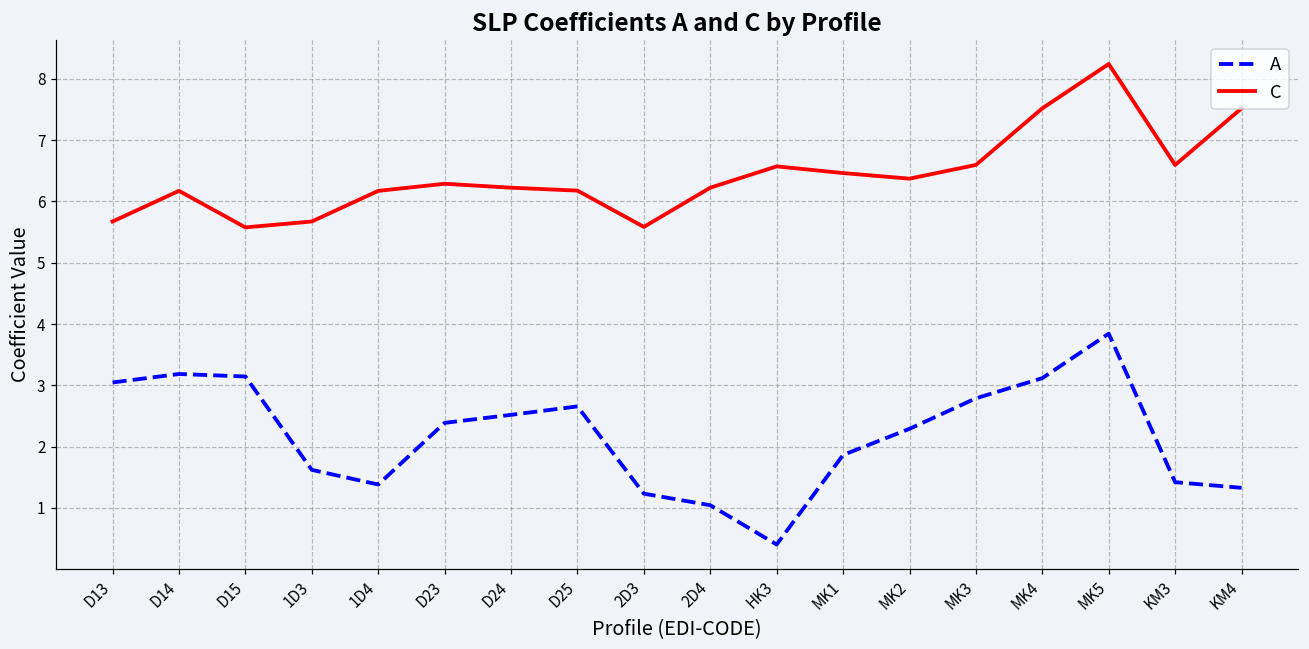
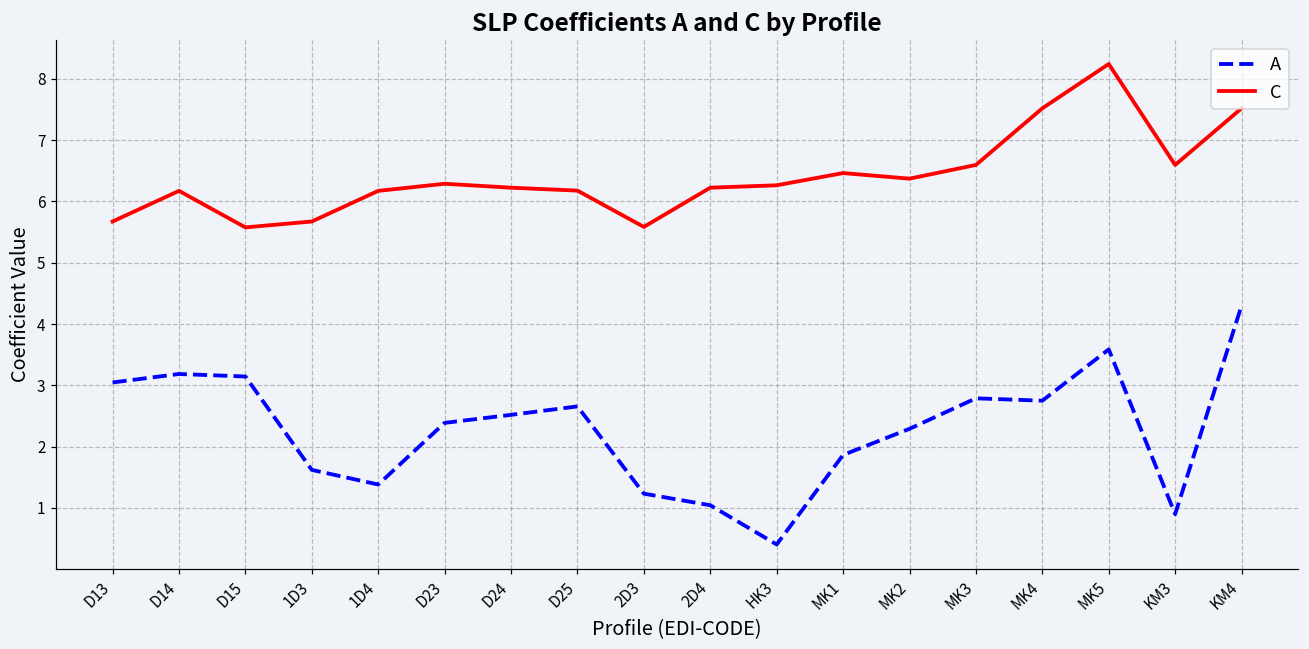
C, HK3: 6.6 -> 6.3
A, MK4: 3.1 -> 2.7
A, MK5: 3.8 -> 3.6
A, KM3: 1.4 -> 0.9
A, KM4: 1.3 -> 4.3
